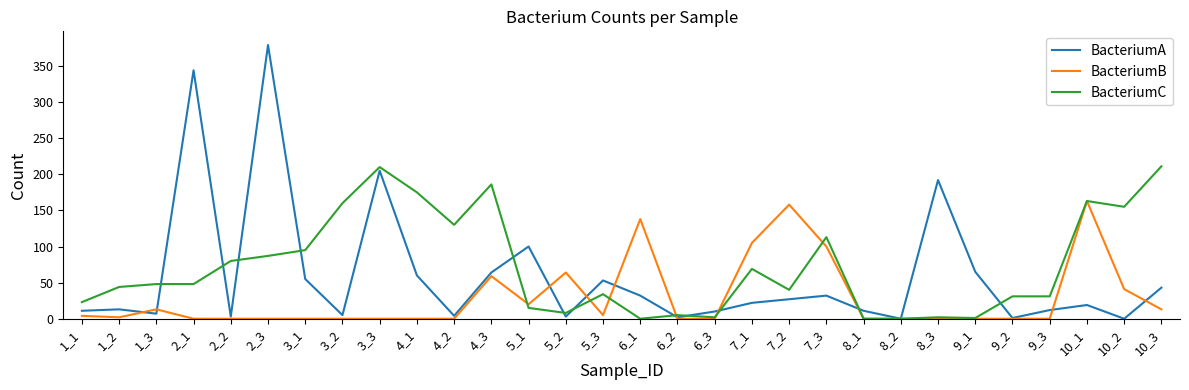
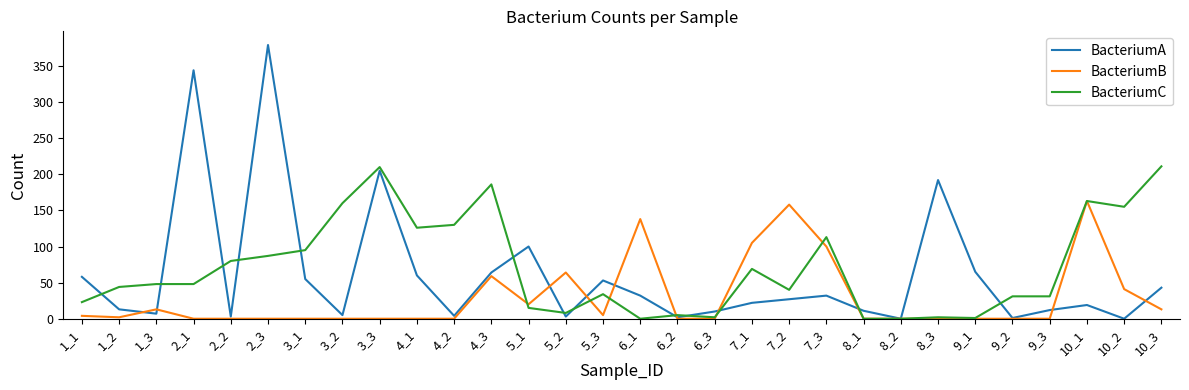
BacteriumA, 1_1: 10 -> 60
BacteriumC, 4_1: 180 -> 130
